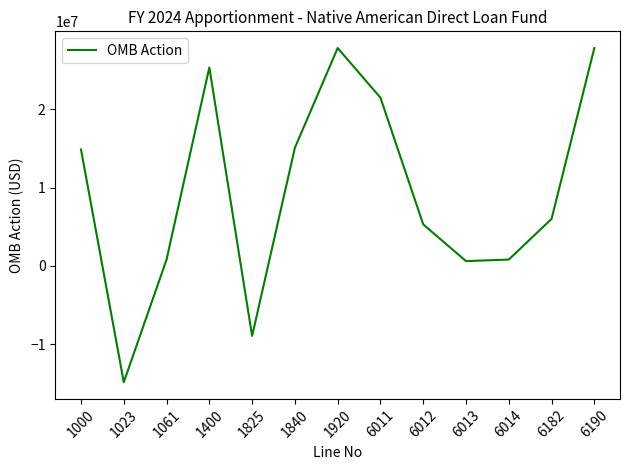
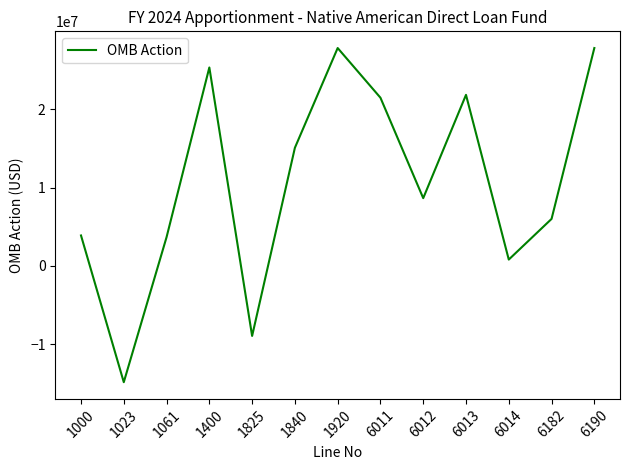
1000: 15000000 -> 4000000
1061: 1000000 -> 4000000
6012: 5000000 -> 9000000
6013: 1000000 -> 22000000
